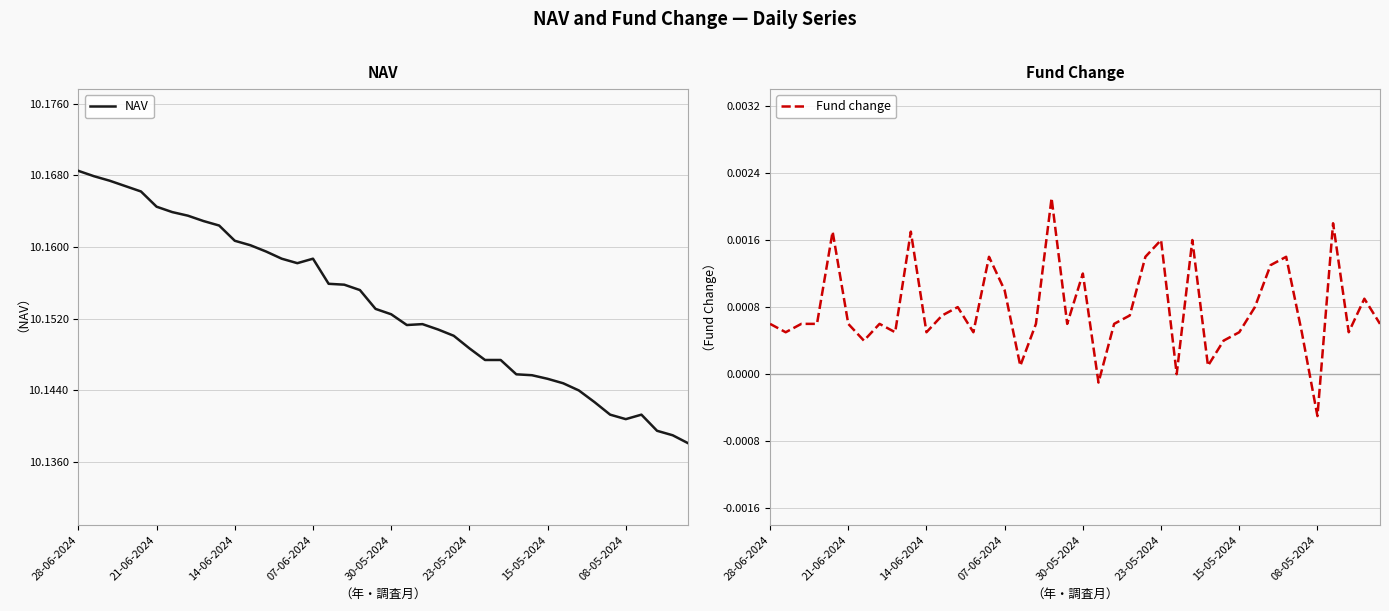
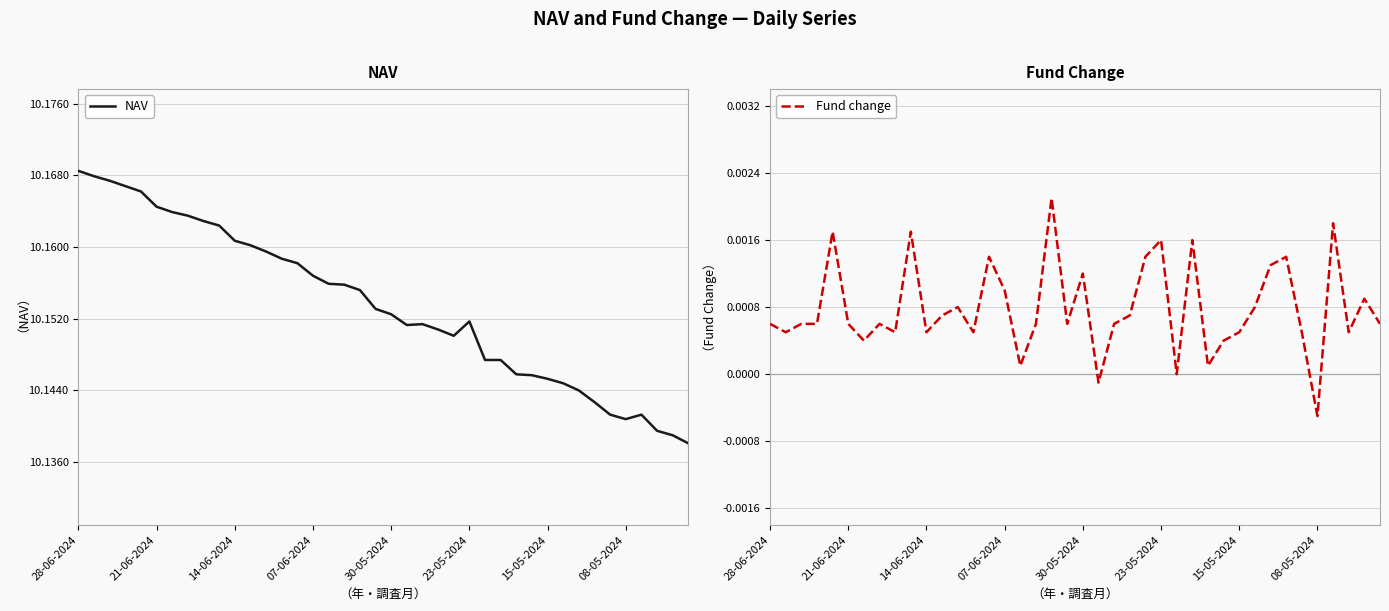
NAV, 07-06-2024: 10.159 -> 10.157
NAV, 23-05-2024: 10.149 -> 10.152
